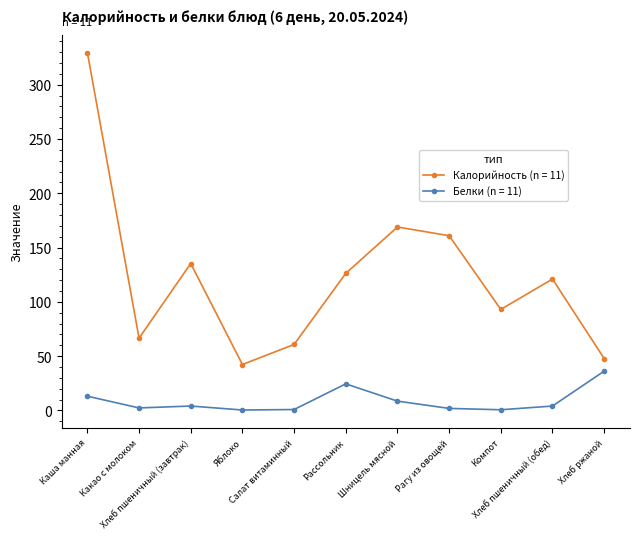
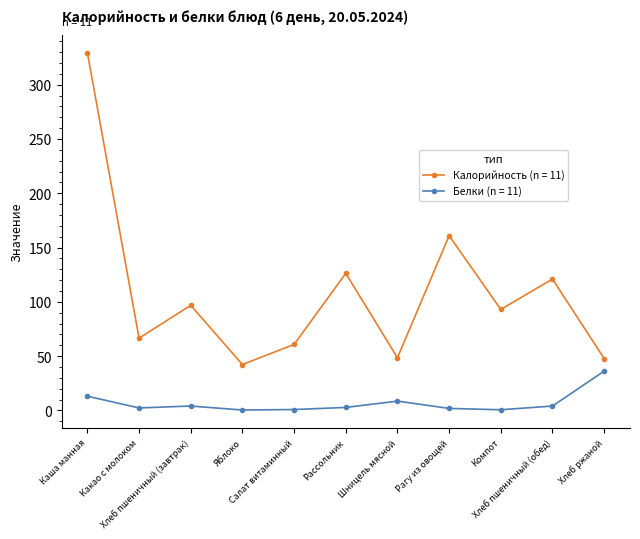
Калорийность (n = 11), Хлеб пшеничный (завтрак): 135 -> 97
Белки (n = 11), Рассольник: 24 -> 3
Калорийность (n = 11), Шницель мясной: 169 -> 49
